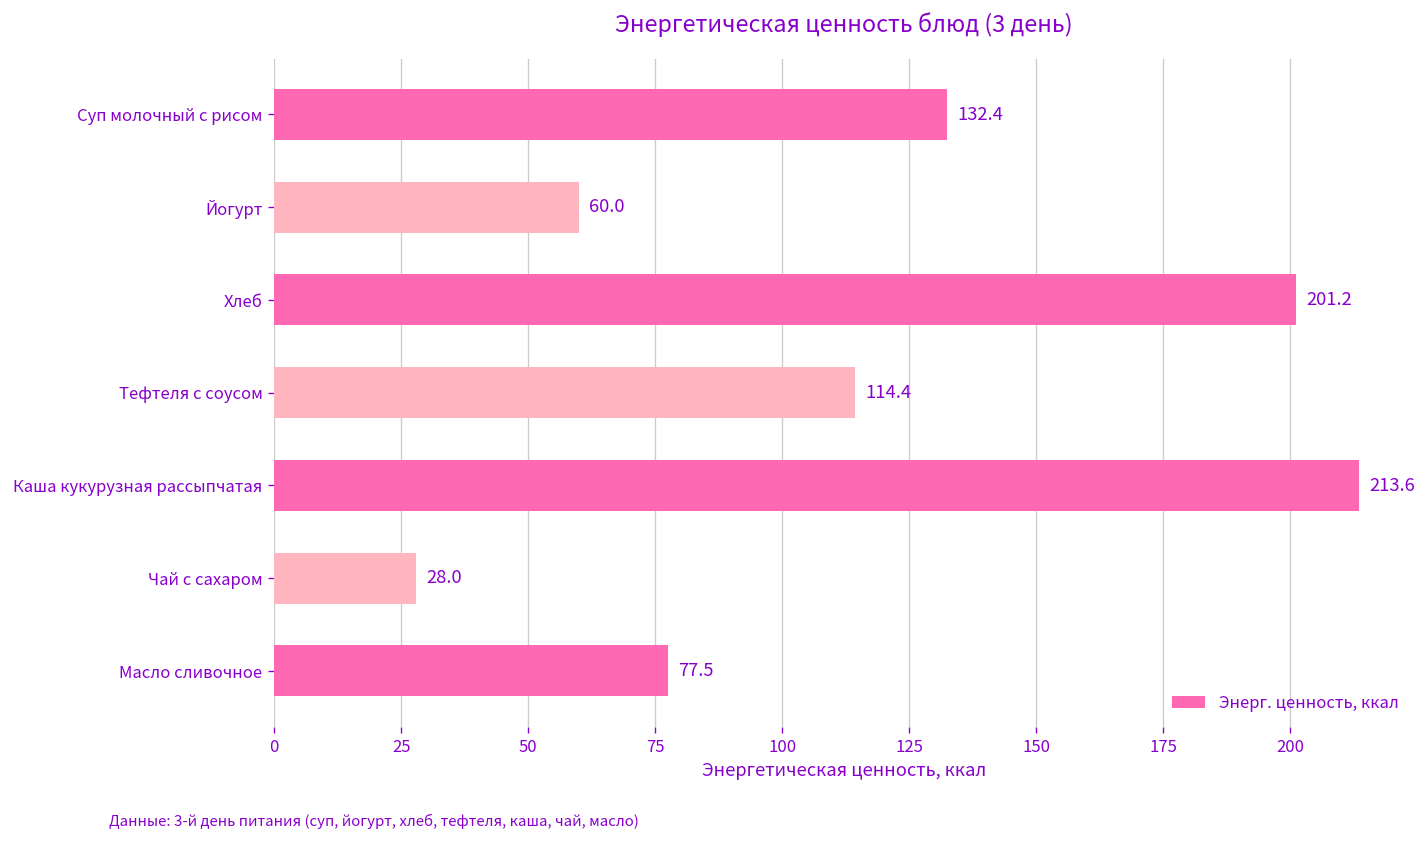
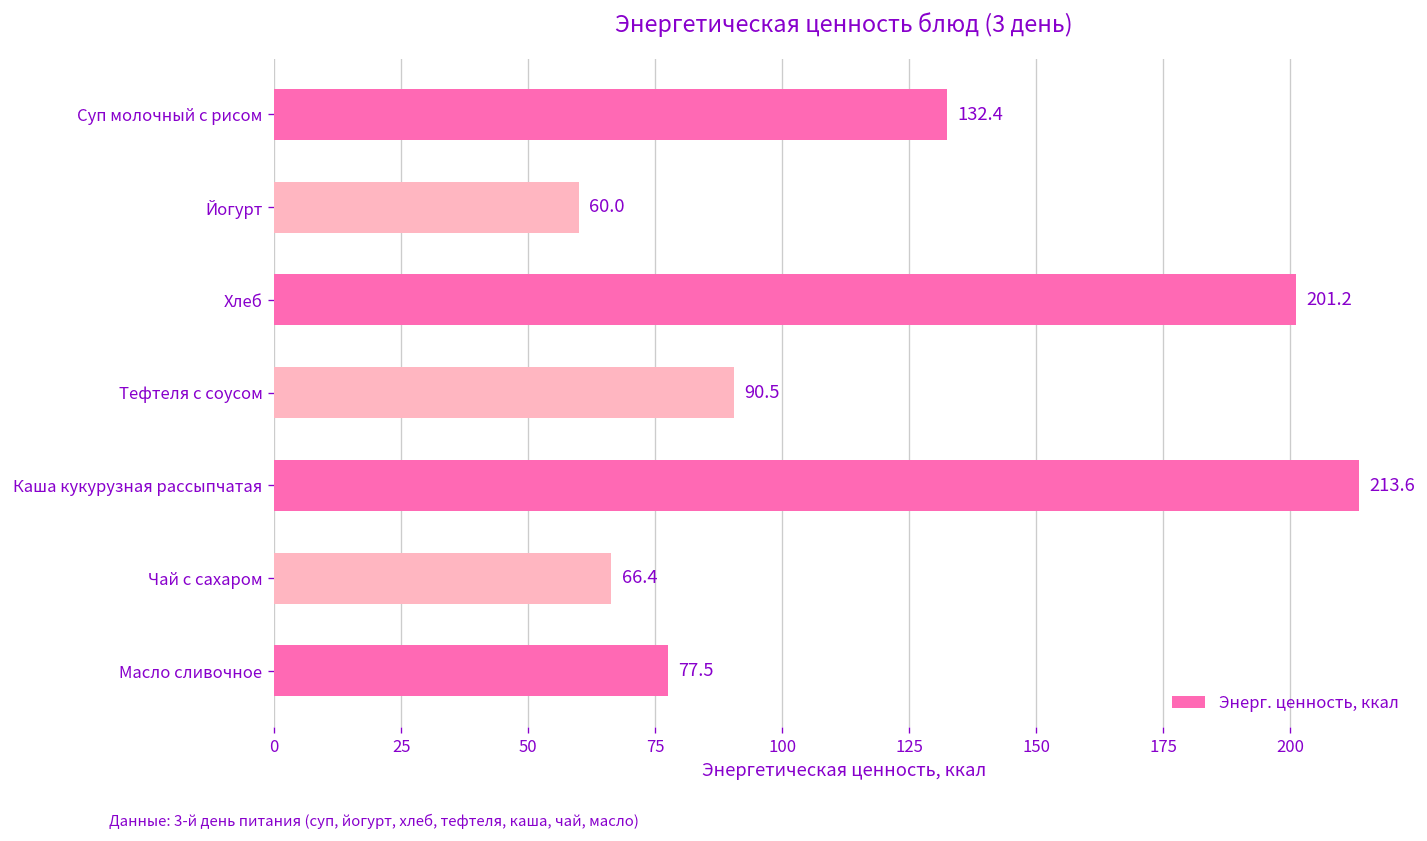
Тефтеля с соусом: 114.4 -> 90.5
Чай с сахаром: 28.0 -> 66.4
